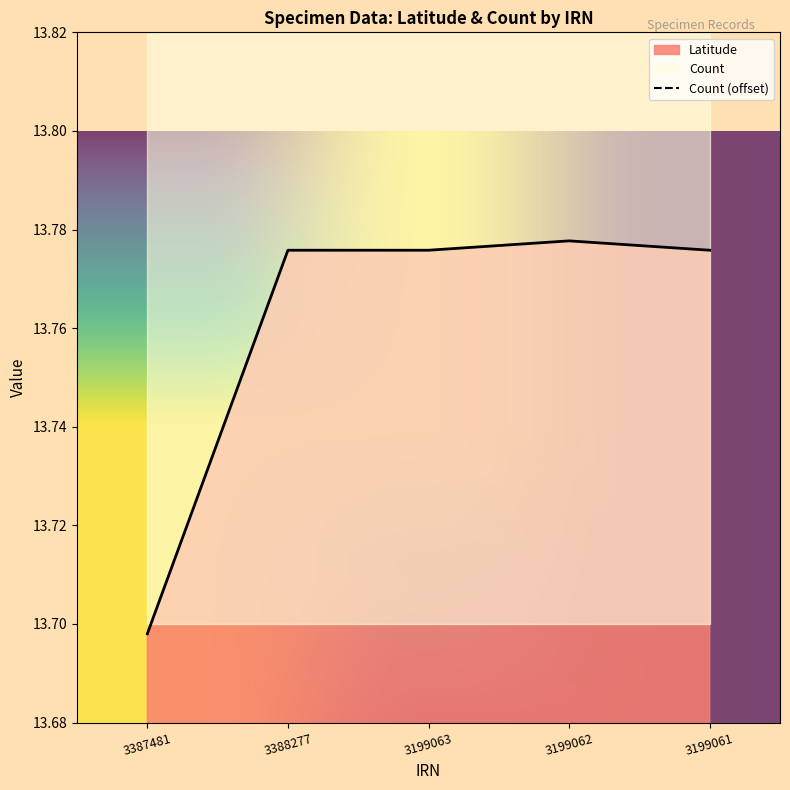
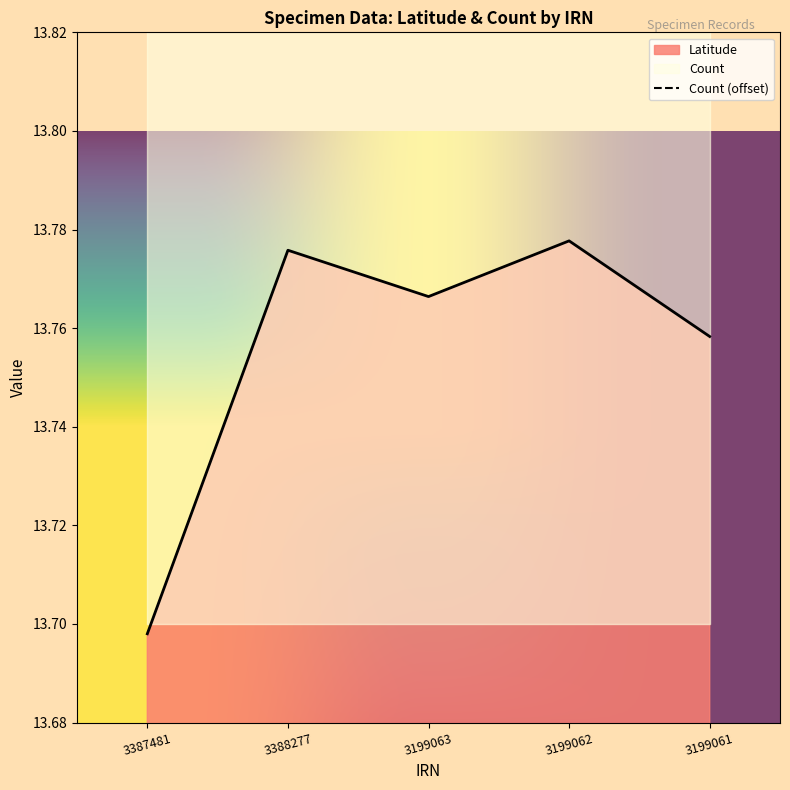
Latitude, 3199063: 13.776 -> 13.766
Latitude, 3199061: 13.776 -> 13.758
